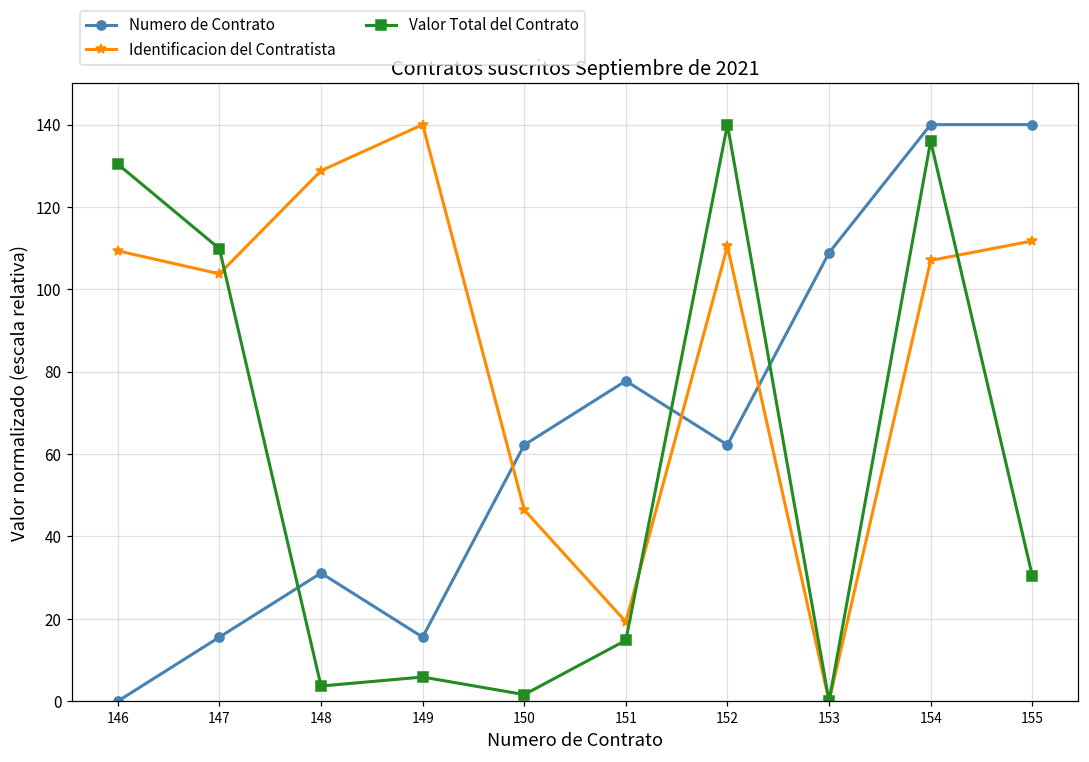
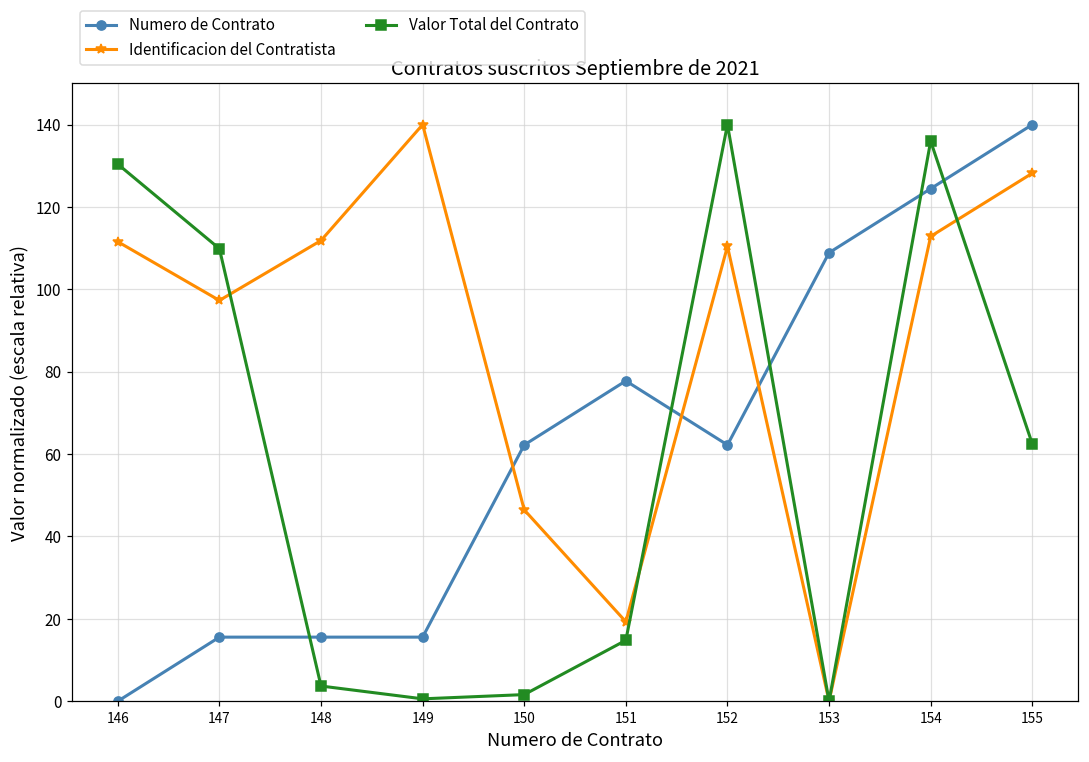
Identificacion del Contratista, 146: 109 -> 112
Identificacion del Contratista, 147: 104 -> 97
Numero de Contrato, 148: 31 -> 16
Identificacion del Contratista, 148: 129 -> 112
Valor Total del Contrato, 149: 6 -> 1
Numero de Contrato, 154: 140 -> 124
Identificacion del Contratista, 154: 107 -> 113
Identificacion del Contratista, 155: 112 -> 128
Valor Total del Contrato, 155: 30 -> 62
